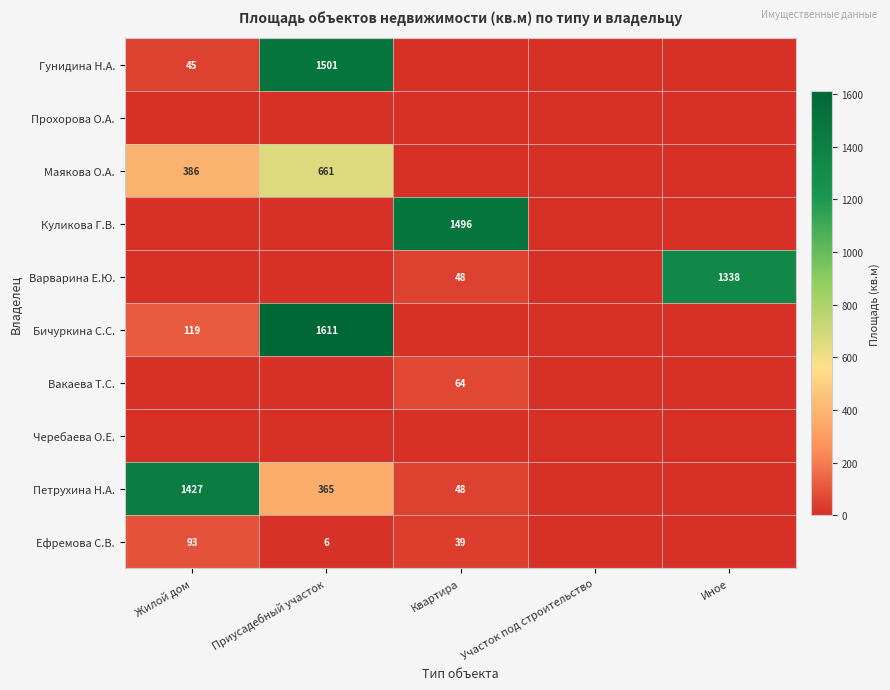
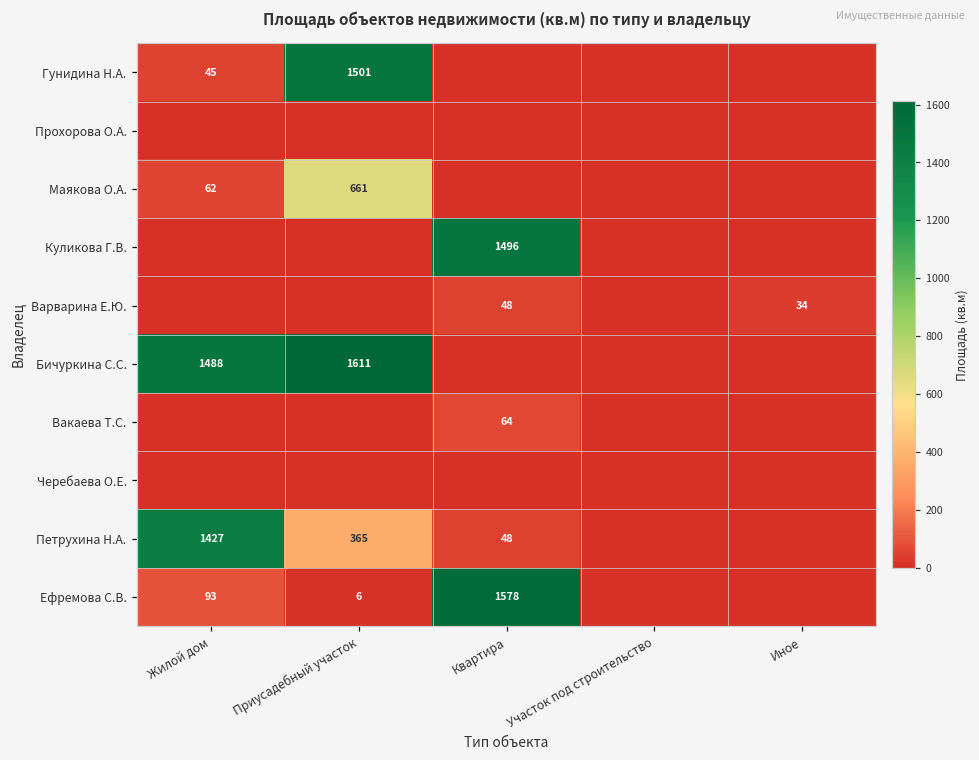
Маякова О.А., Жилой дом: 386 -> 62
Варварина Е.Ю., Иное: 1338 -> 34
Бичуркина С.С., Жилой дом: 119 -> 1488
Ефремова С.В., Квартира: 39 -> 1578
